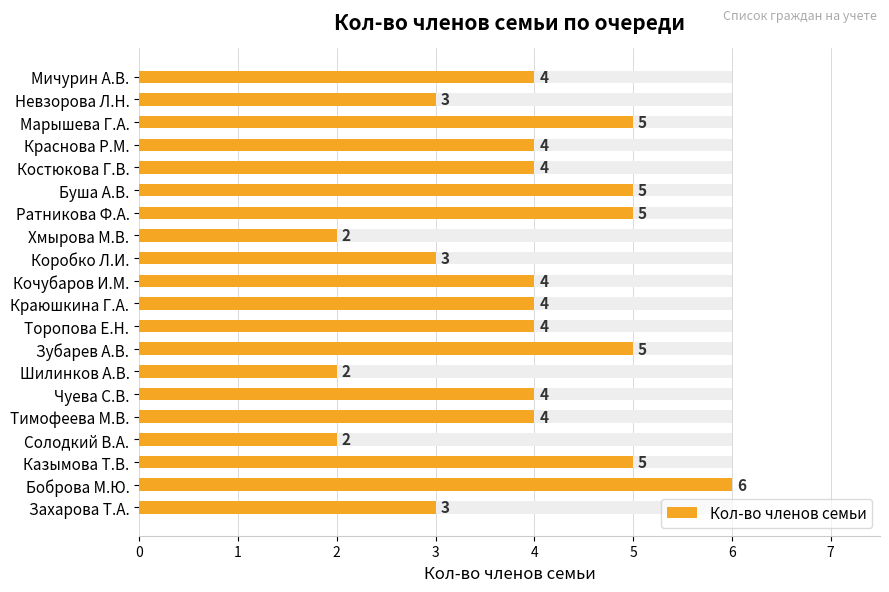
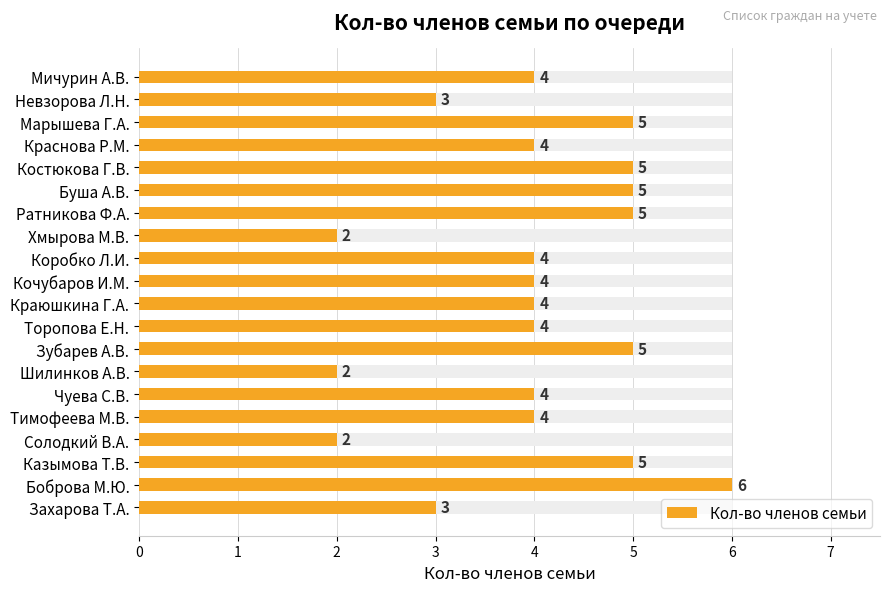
Кол-во членов семьи, Костюкова Г.В.: 4 -> 5
Кол-во членов семьи, Коробко Л.И.: 3 -> 4
